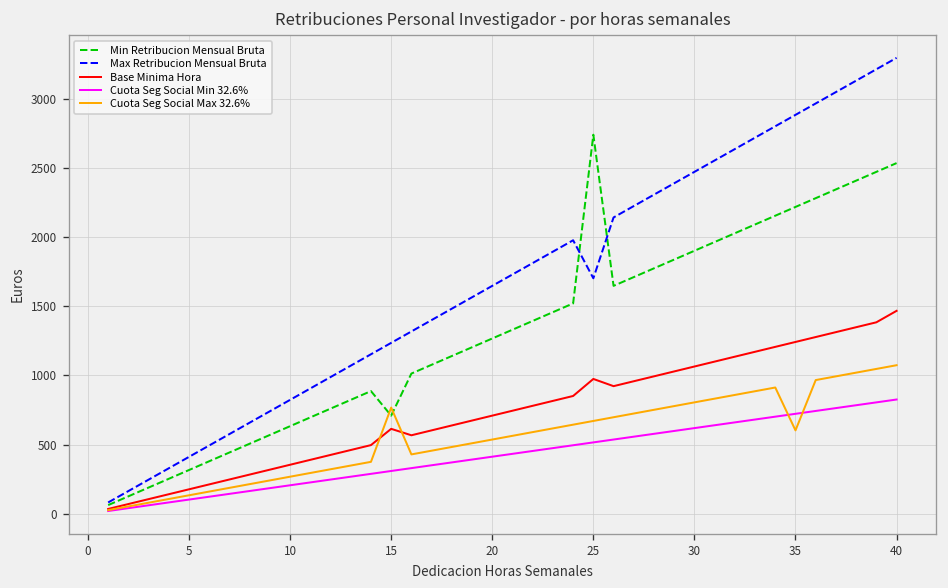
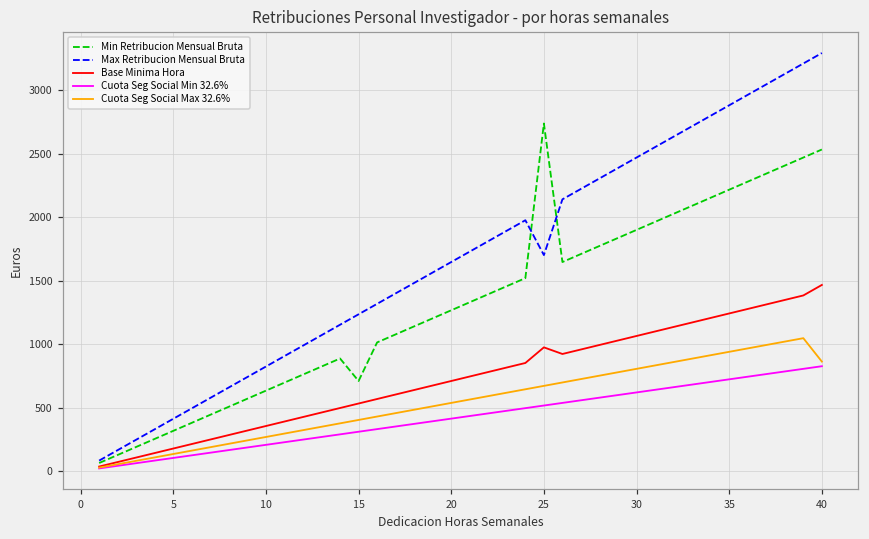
Base Minima Hora, 15: 610 -> 530
Cuota Seg Social Max 32.6%, 15: 770 -> 400
Cuota Seg Social Max 32.6%, 35: 600 -> 940
Cuota Seg Social Max 32.6%, 40: 1070 -> 860
